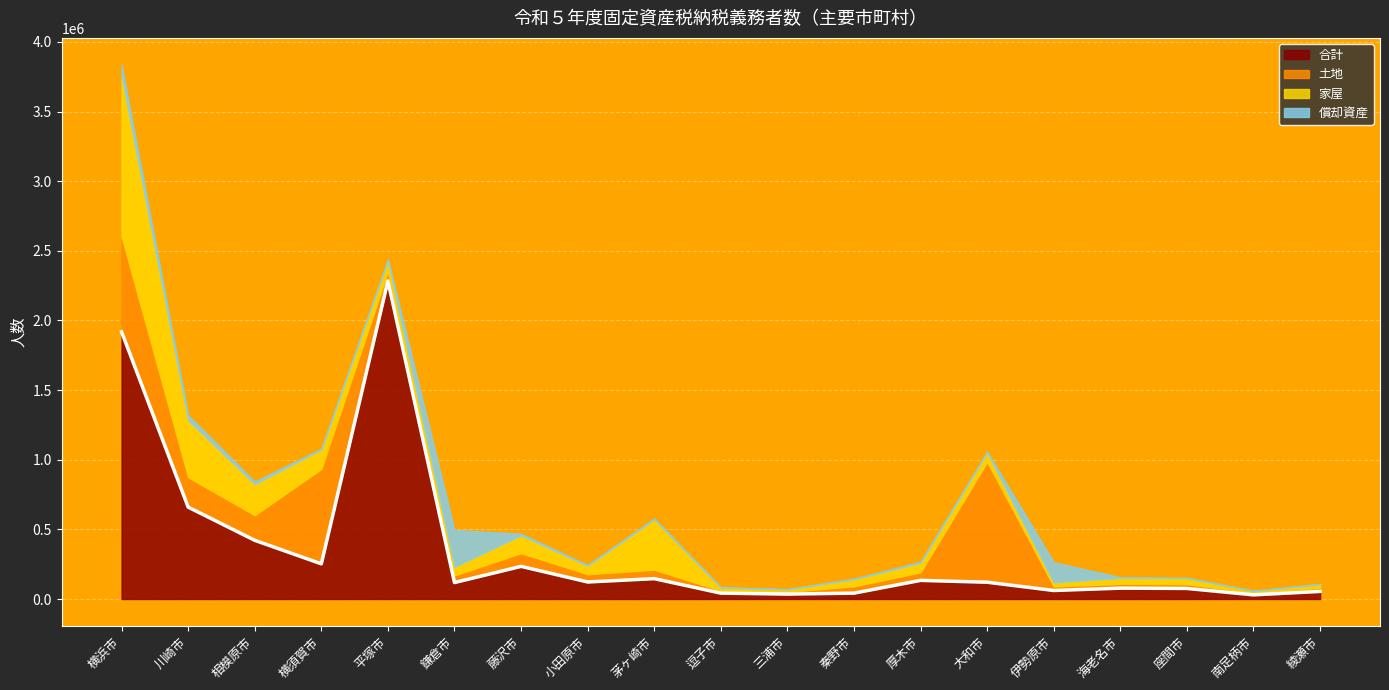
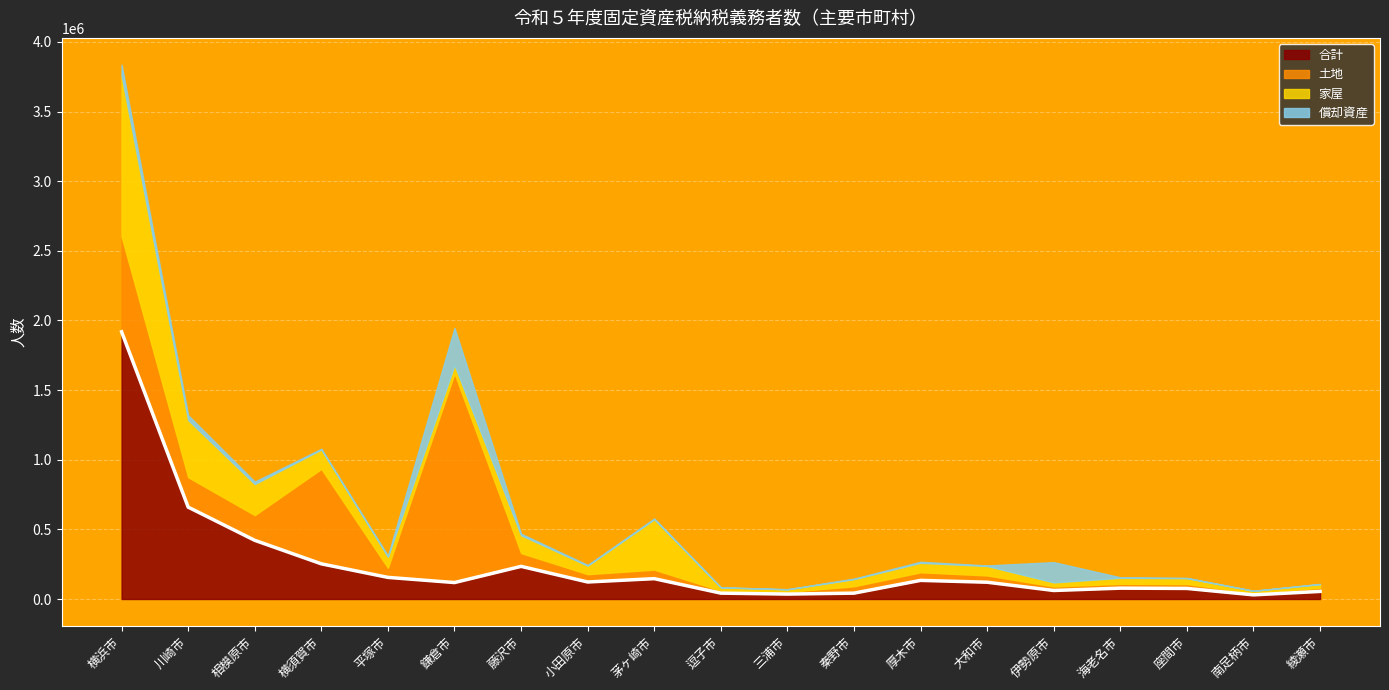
合計, 平塚市: 2280000 -> 160000
土地, 鎌倉市: 50000 -> 1500000
土地, 大和市: 860000 -> 50000
